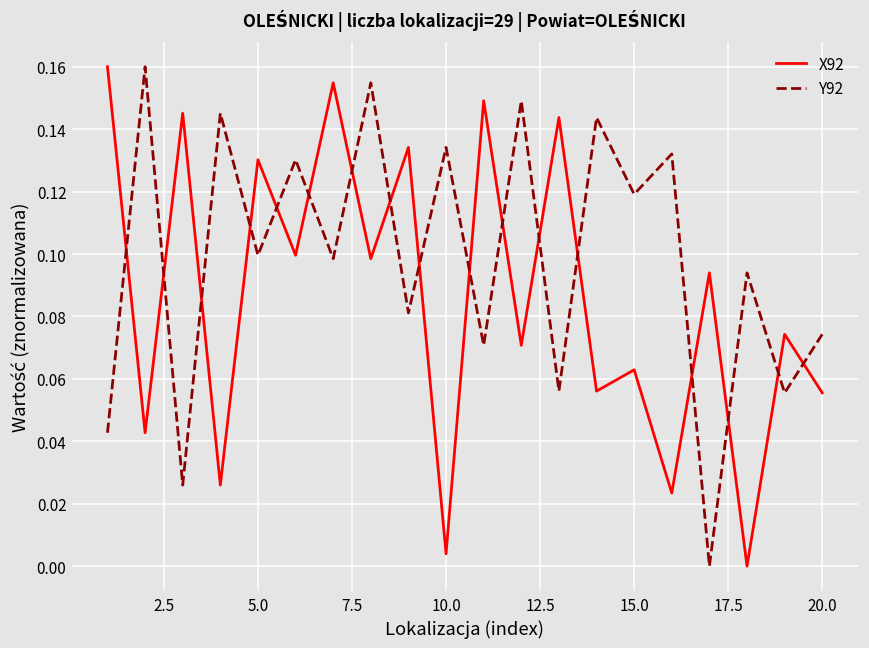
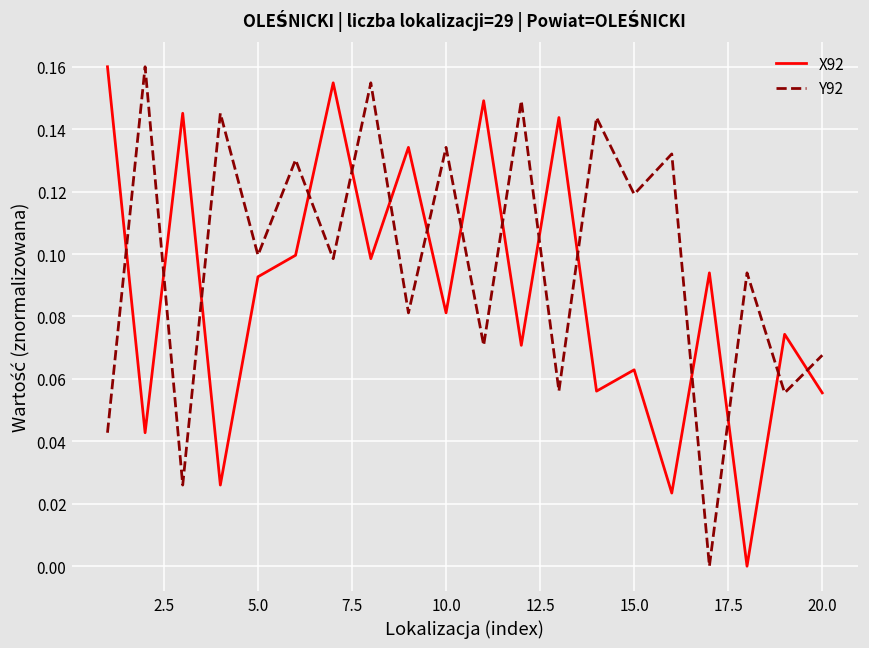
X92, 5.0: 0.130 -> 0.093
X92, 10.0: 0.004 -> 0.081
Y92, 20.0: 0.074 -> 0.068
